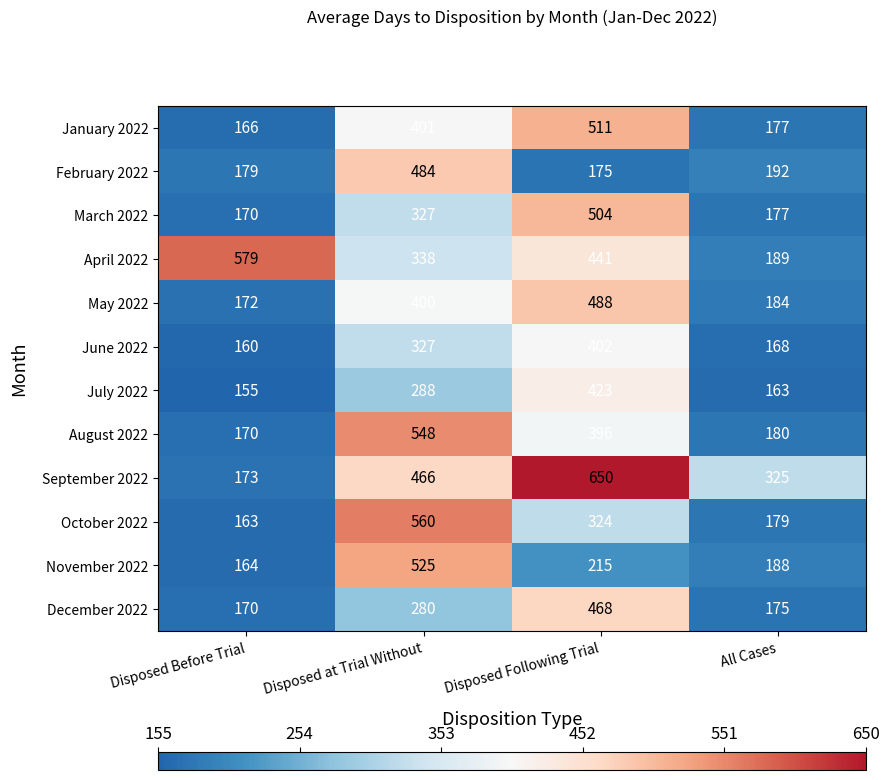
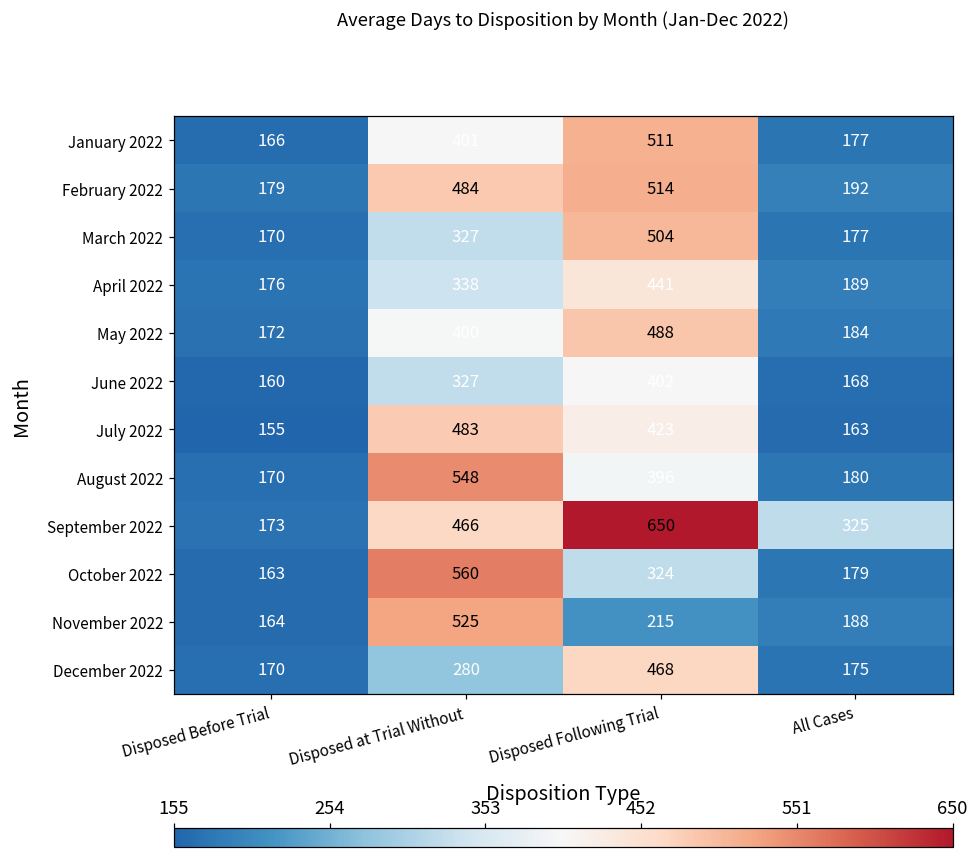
February 2022, Disposed Following Trial: 175 -> 514
April 2022, Disposed Before Trial: 579 -> 176
July 2022, Disposed at Trial Without: 288 -> 483
